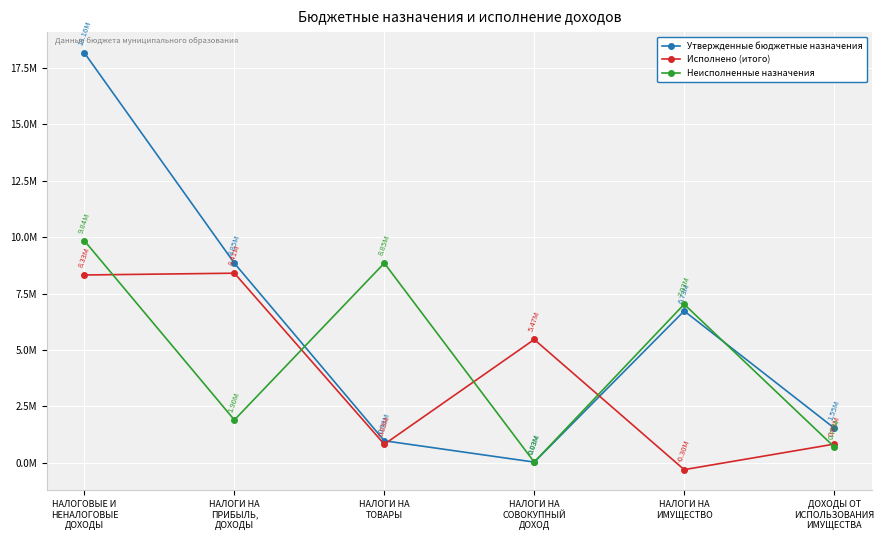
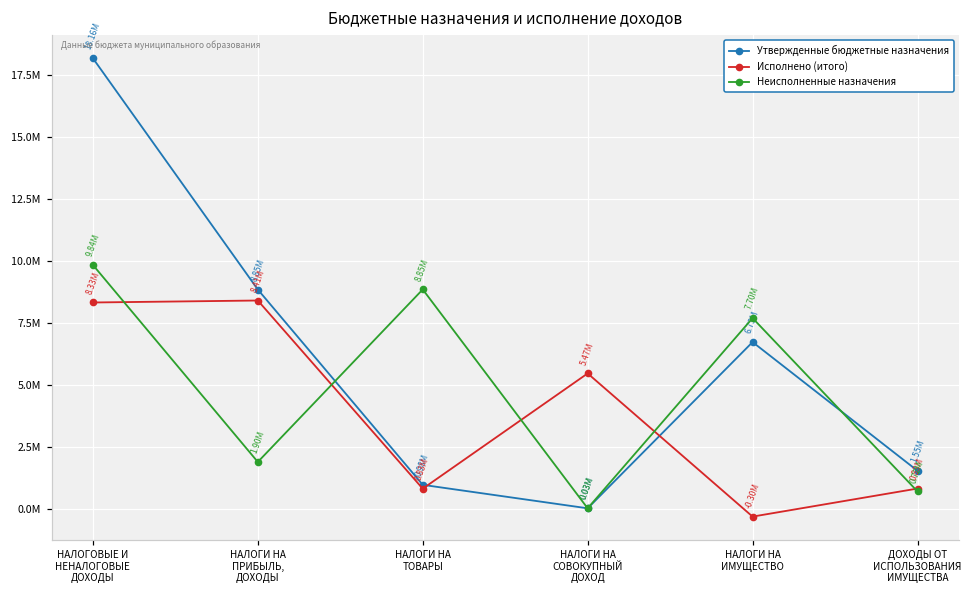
Неисполненные назначения, НАЛОГИ НА ИМУЩЕСТВО: 7.03M -> 7.70M
